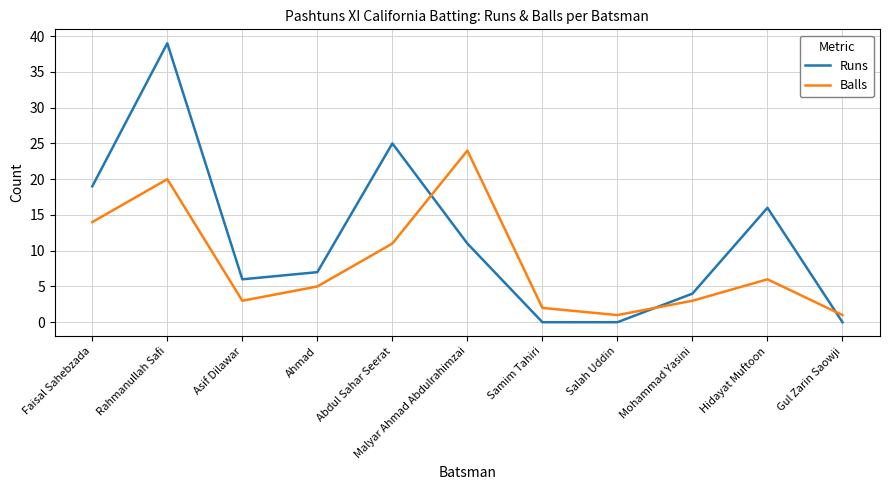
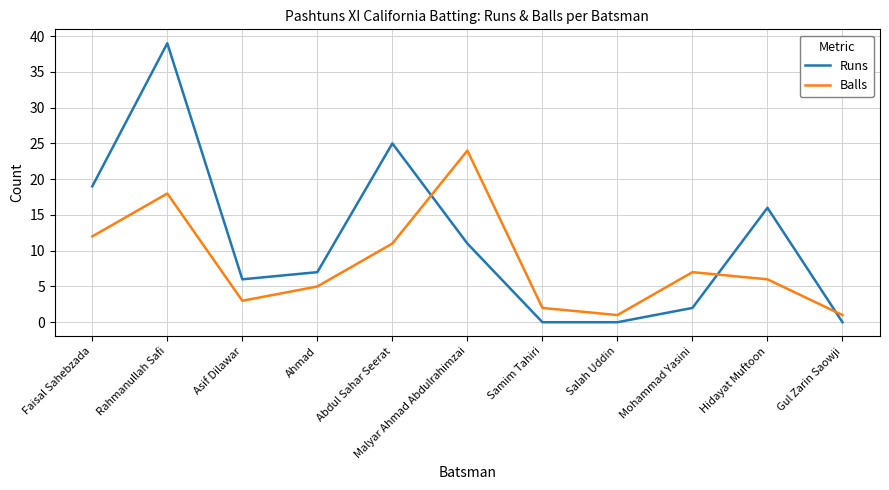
Balls, Faisal Sahebzada: 14 -> 12
Balls, Rahmanullah Safi: 20 -> 18
Runs, Mohammad Yasini: 4 -> 2
Balls, Mohammad Yasini: 3 -> 7
